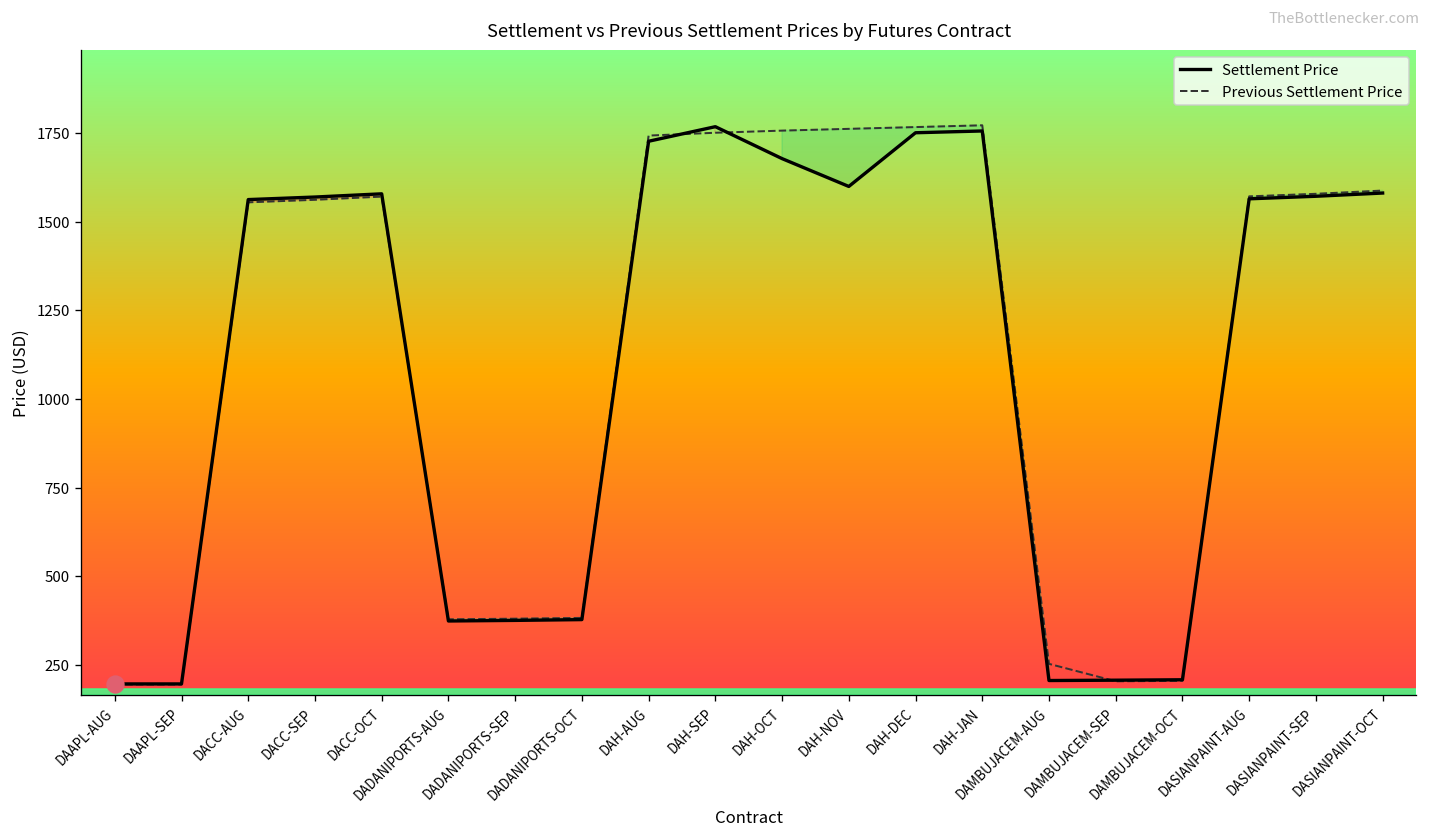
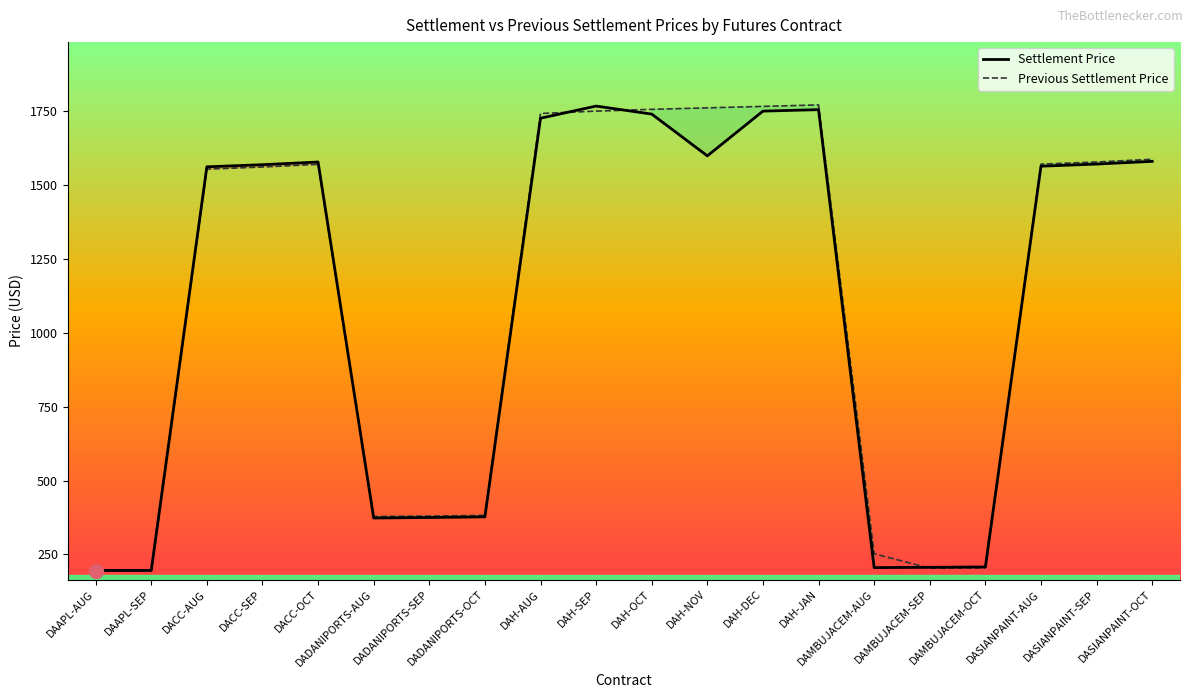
Settlement Price, DAH-OCT: 1680 -> 1740
